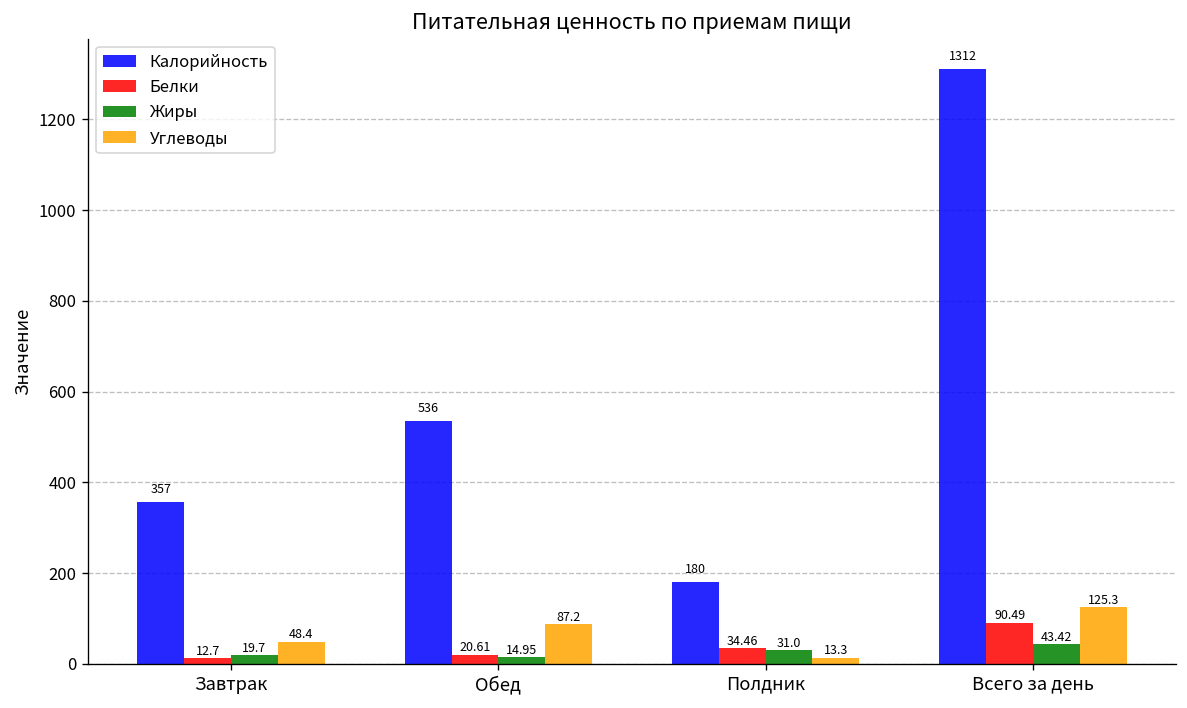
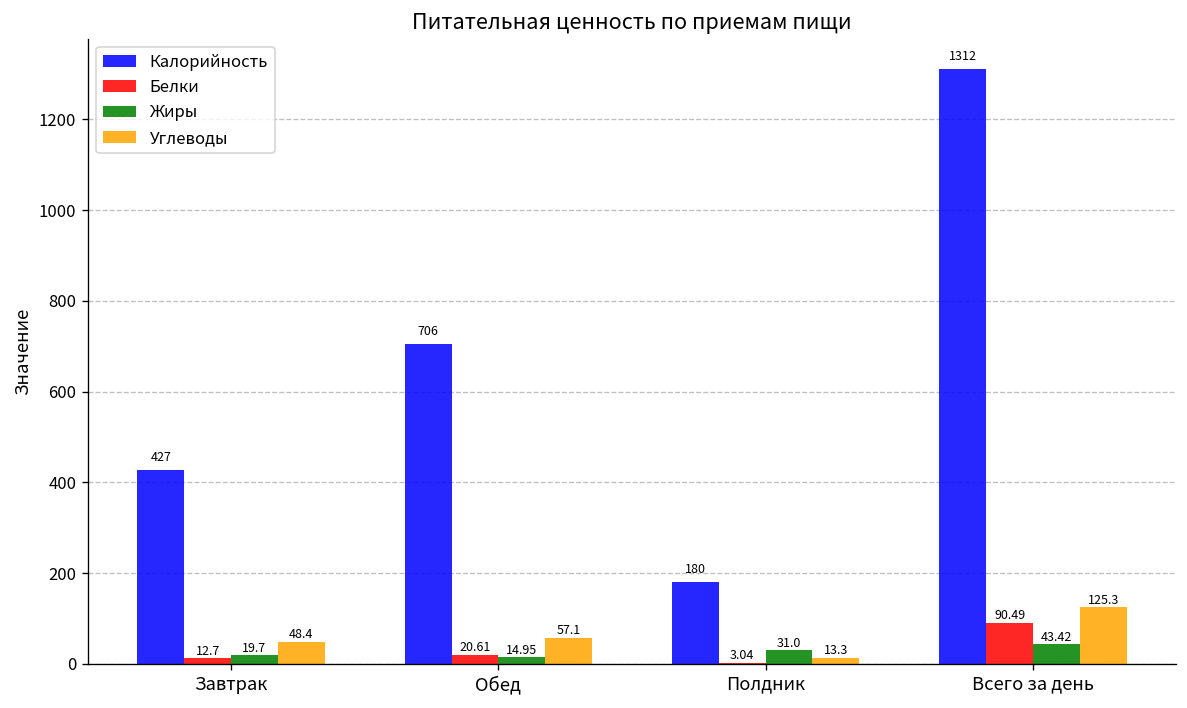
Калорийность, Завтрак: 357 -> 427
Калорийность, Обед: 536 -> 706
Углеводы, Обед: 87.2 -> 57.1
Белки, Полдник: 34.46 -> 3.04
